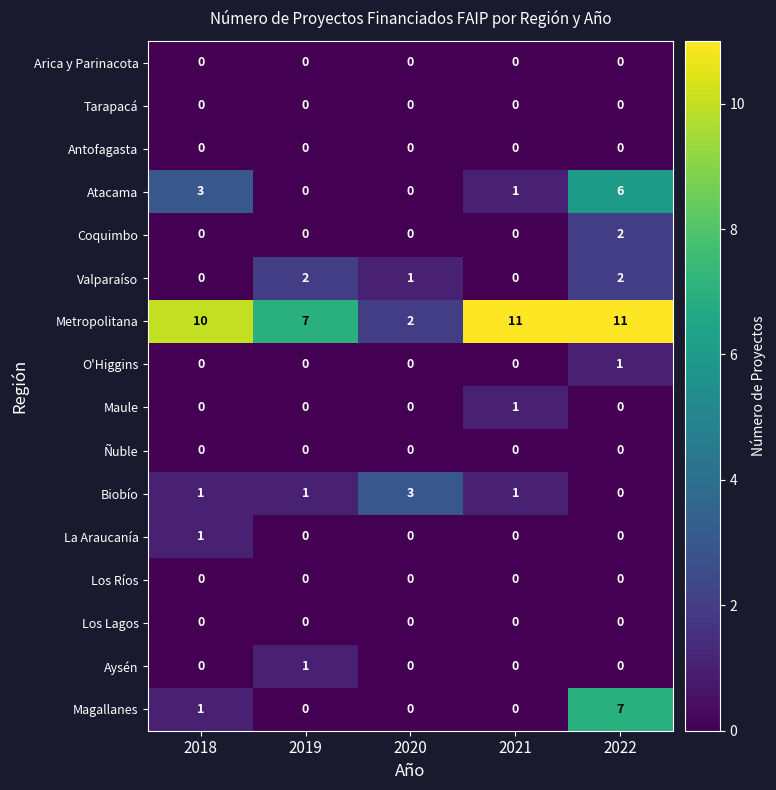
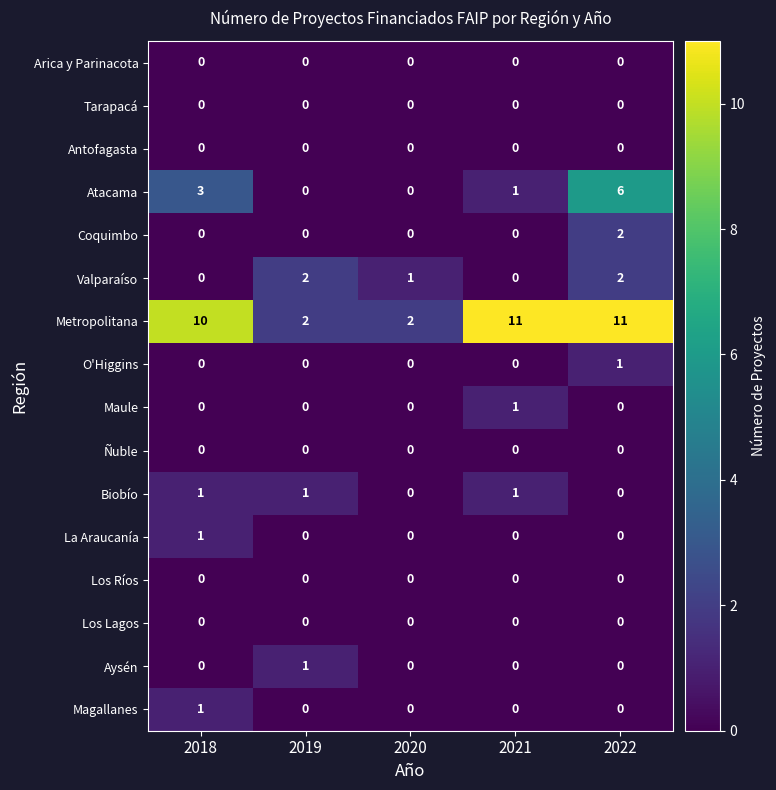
Metropolitana, 2019: 7 -> 2
Biobío, 2020: 3 -> 0
Magallanes, 2022: 7 -> 0
